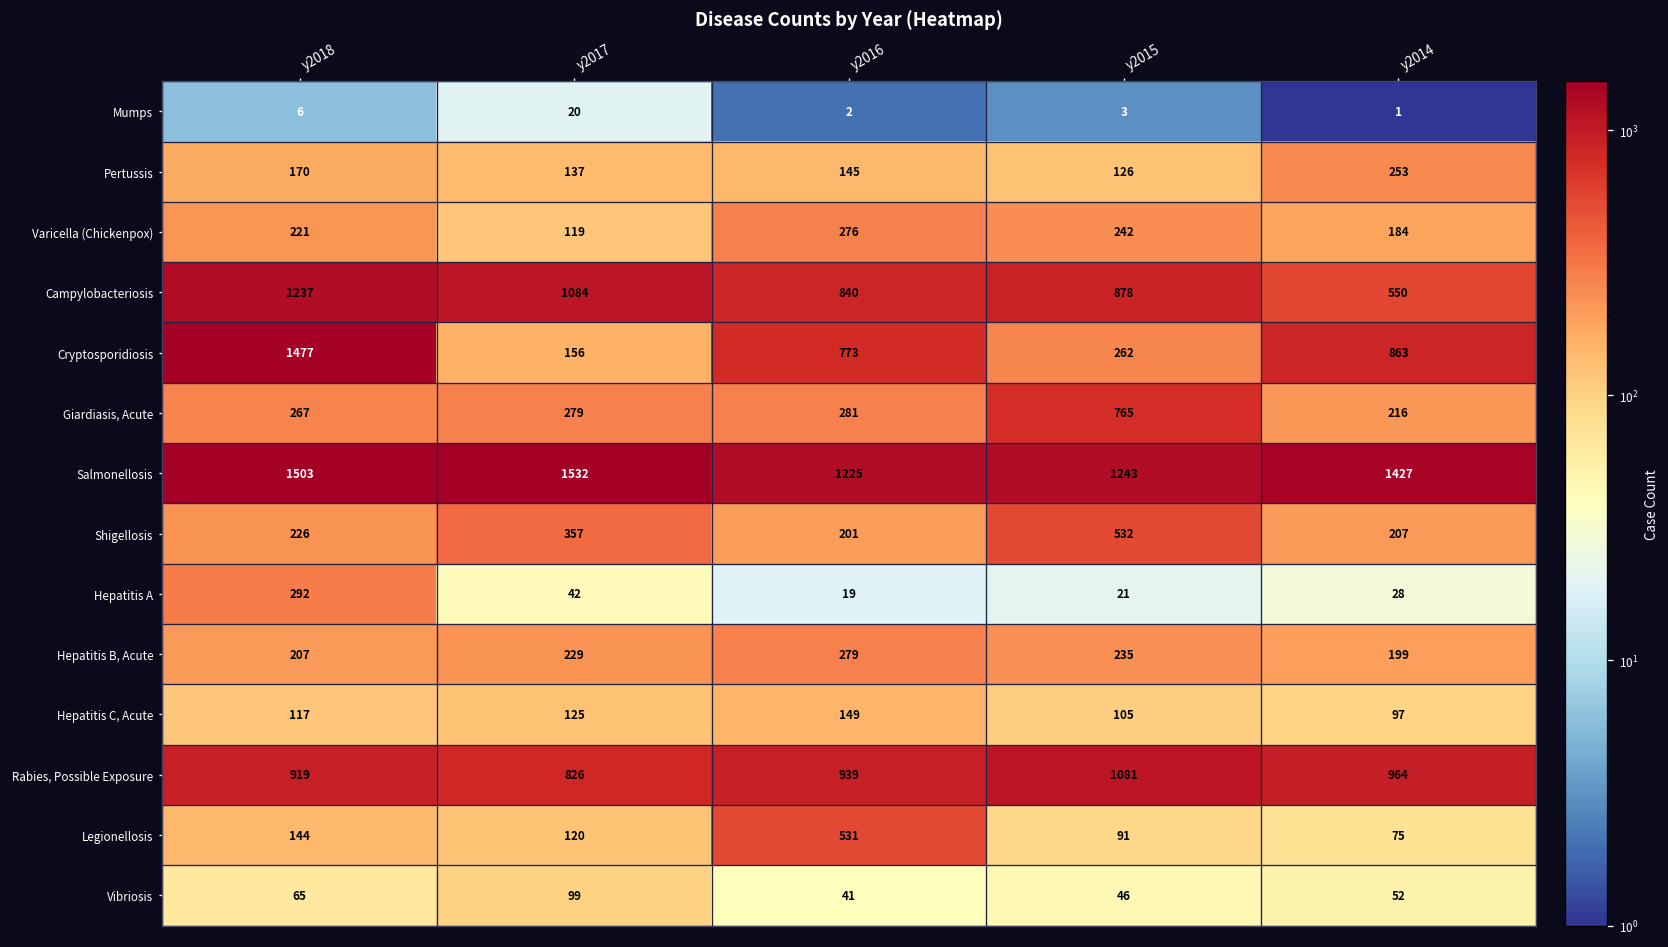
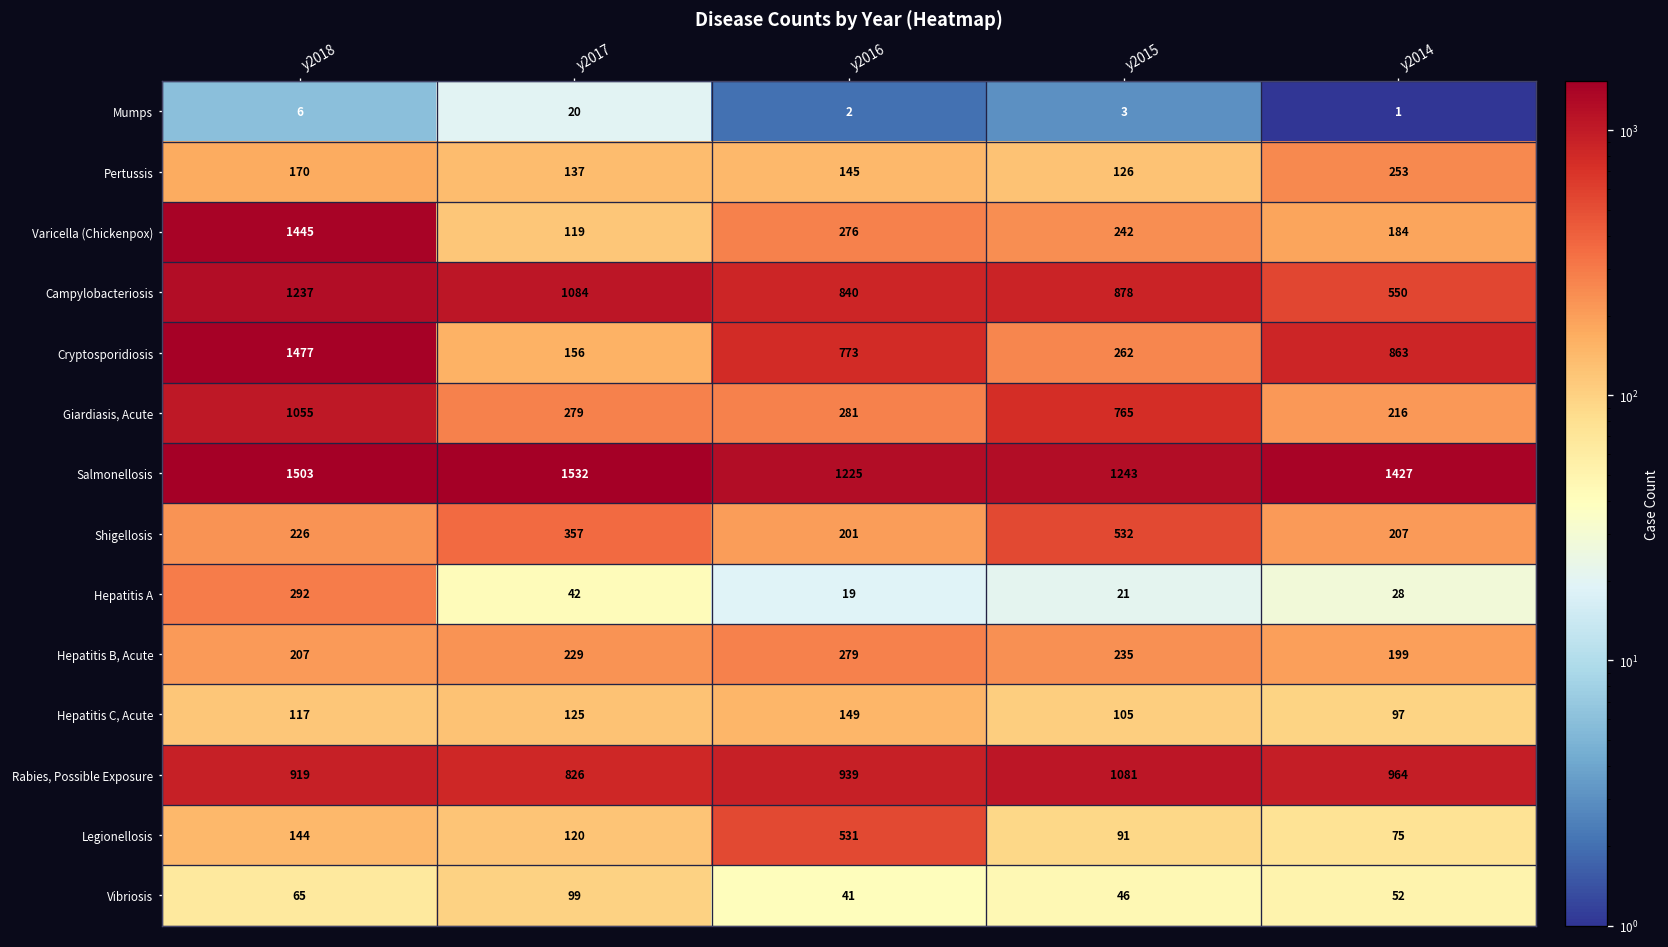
Varicella (Chickenpox), y2018: 221 -> 1445
Giardiasis, Acute, y2018: 267 -> 1055
